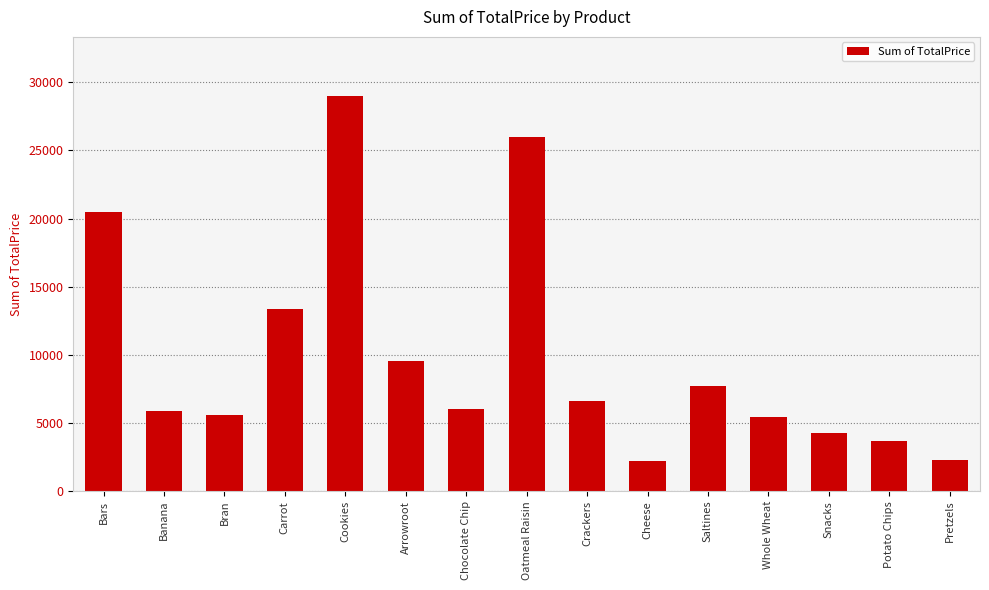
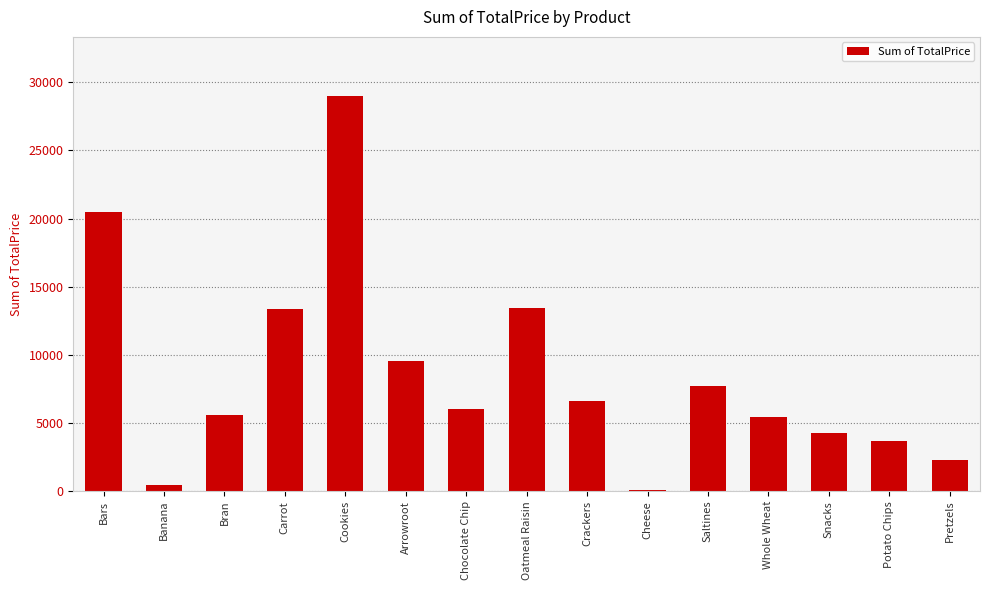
Banana: 5800 -> 500
Oatmeal Raisin: 26000 -> 13400
Cheese: 2200 -> 100
